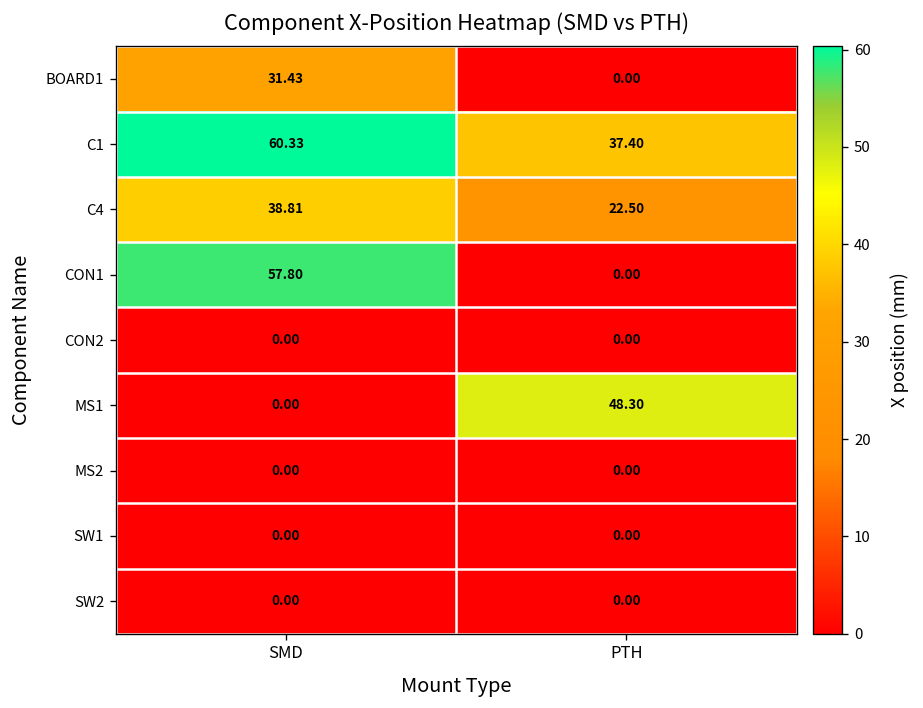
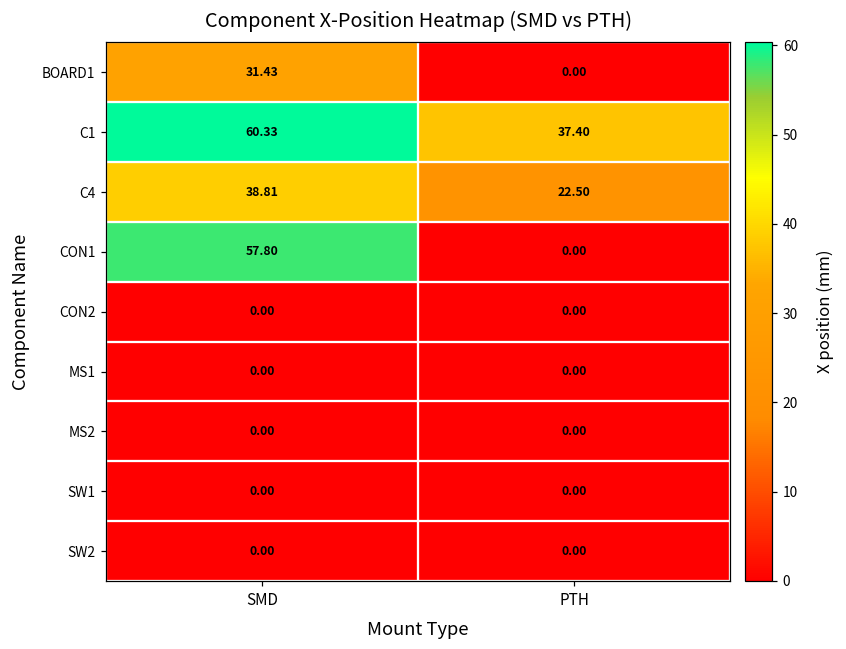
MS1, PTH: 48.30 -> 0.00
